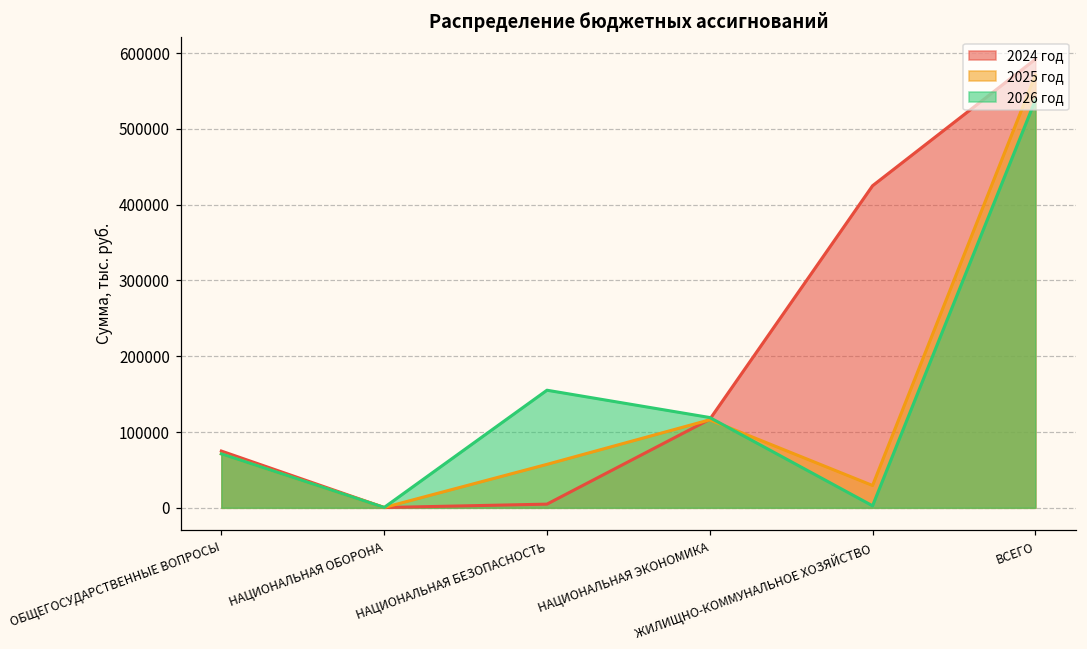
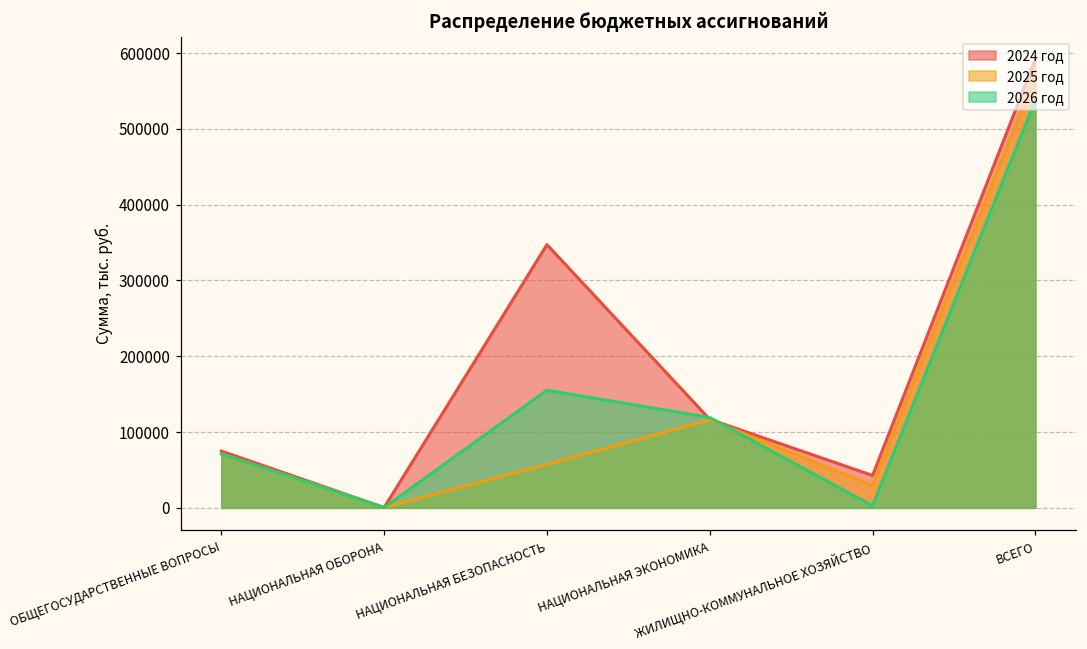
2024 год, НАЦИОНАЛЬНАЯ БЕЗОПАСНОСТЬ: 0 -> 350000
2024 год, ЖИЛИЩНО-КОММУНАЛЬНОЕ ХОЗЯЙСТВО: 420000 -> 40000
